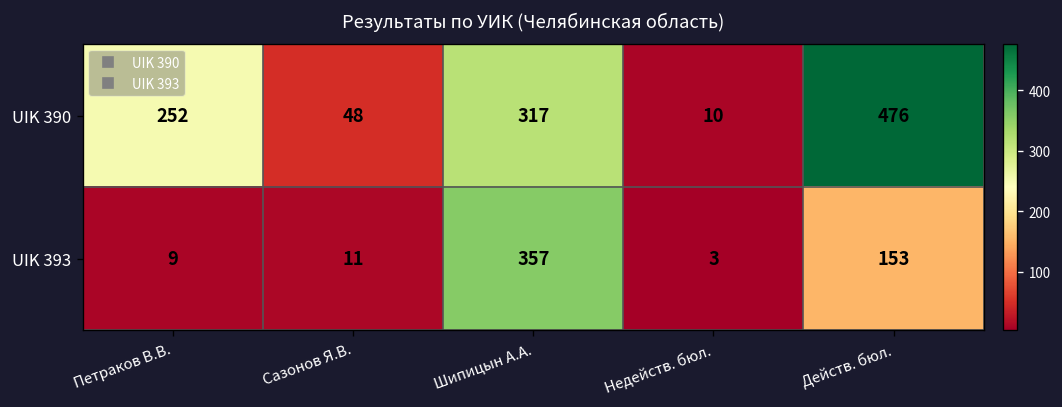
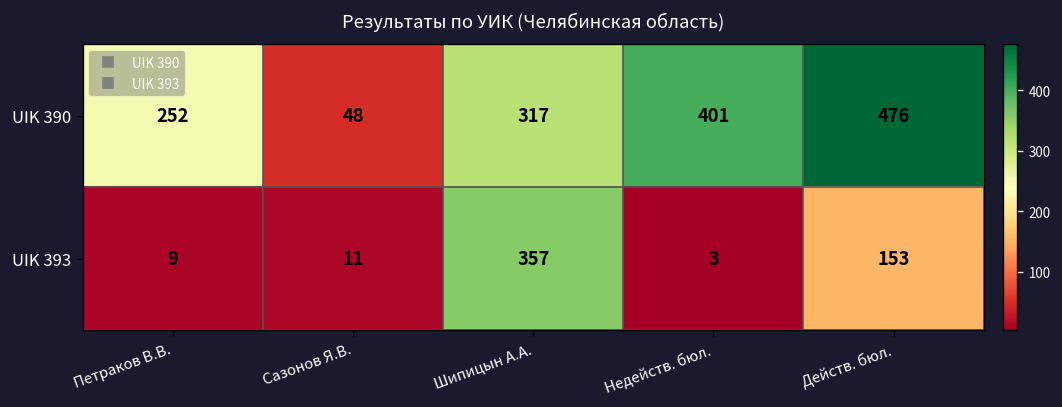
UIK 390, Недейств. бюл.: 10 -> 401
